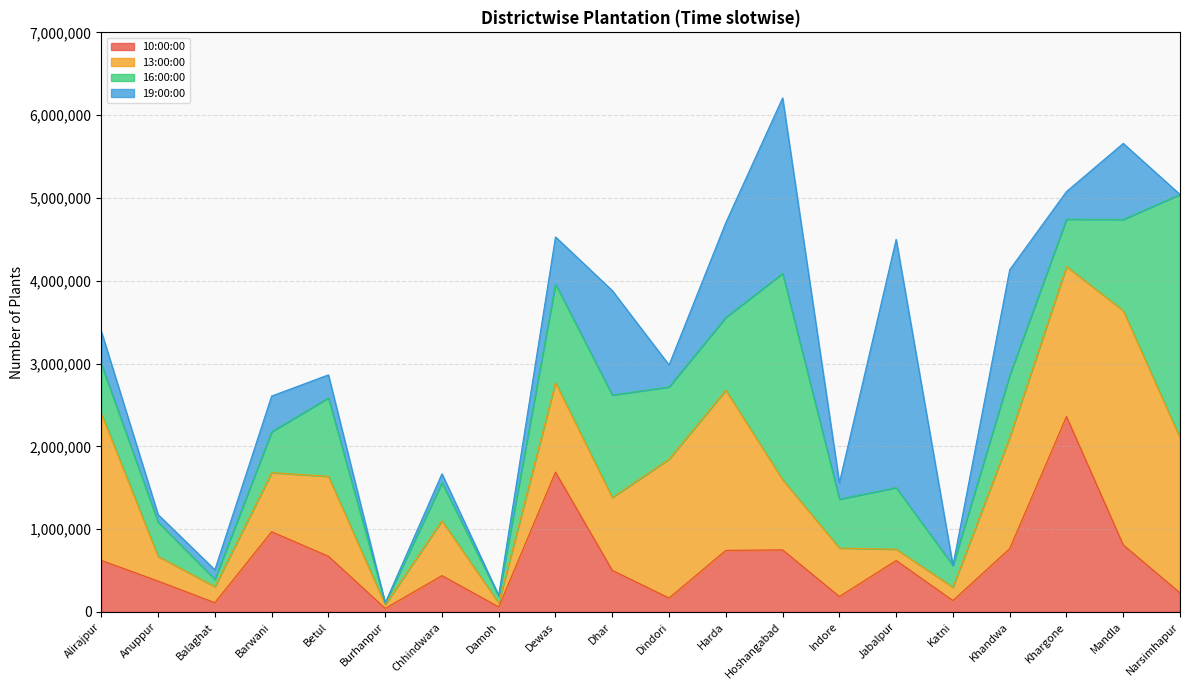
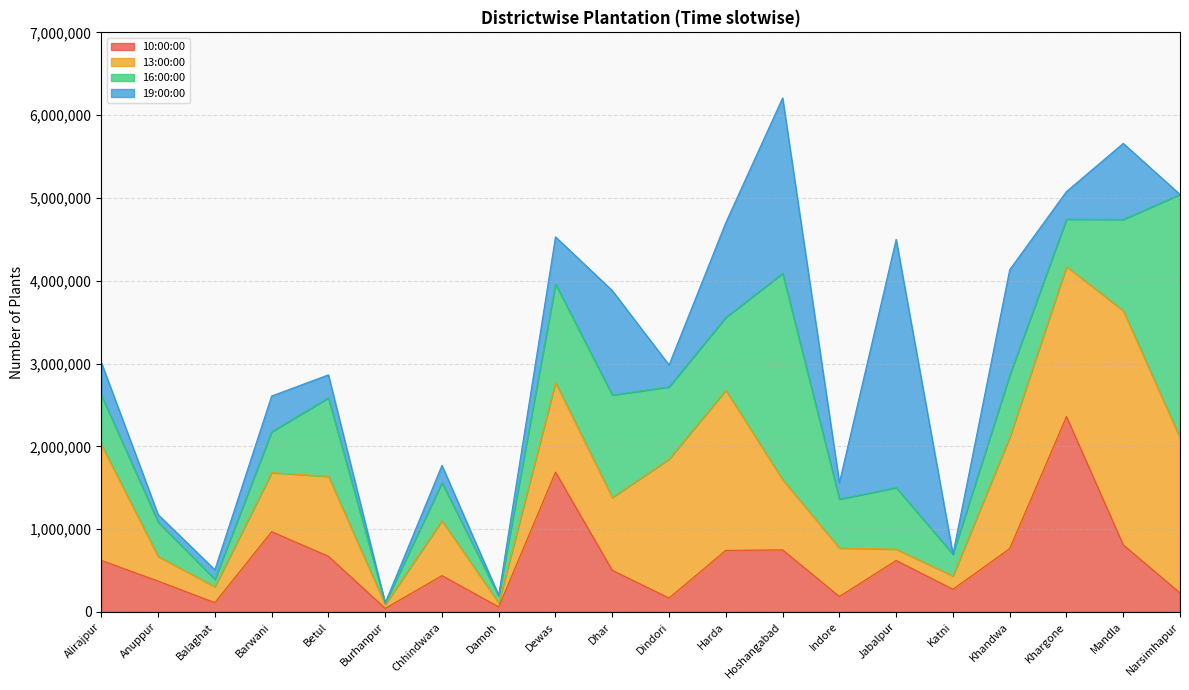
13:00:00, Alirajpur: 1,800,000 -> 1,400,000
19:00:00, Chhindwara: 100,000 -> 200,000
10:00:00, Katni: 100,000 -> 300,000
